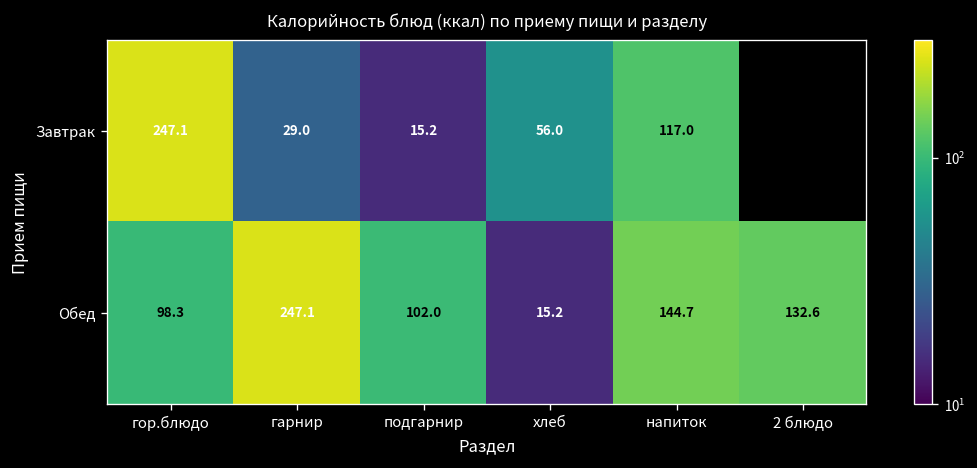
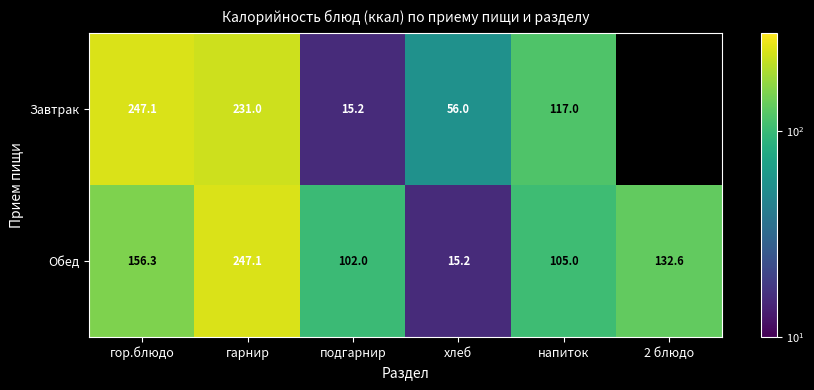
Завтрак, гарнир: 29.0 -> 231.0
Обед, гор.блюдо: 98.3 -> 156.3
Обед, напиток: 144.7 -> 105.0
